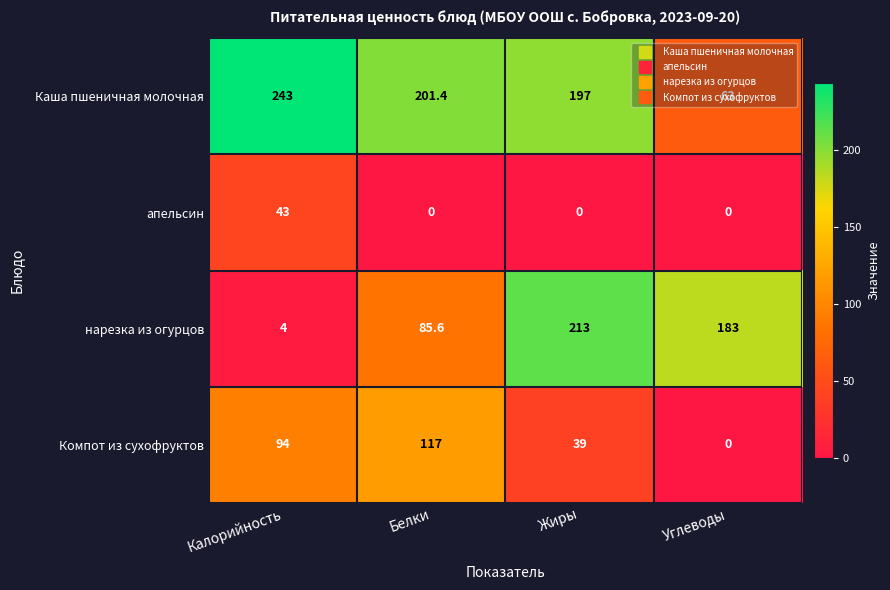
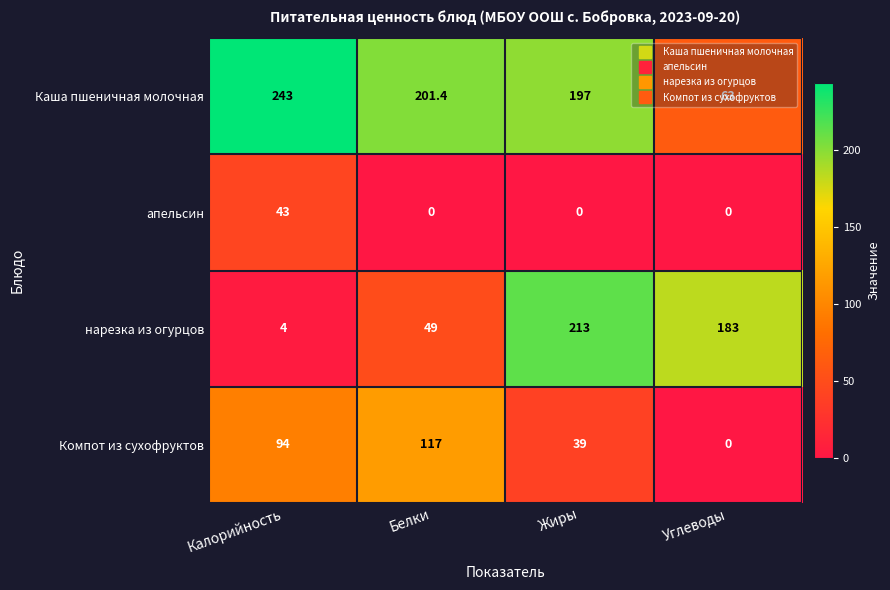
нарезка из огурцов, Белки: 85.6 -> 49
